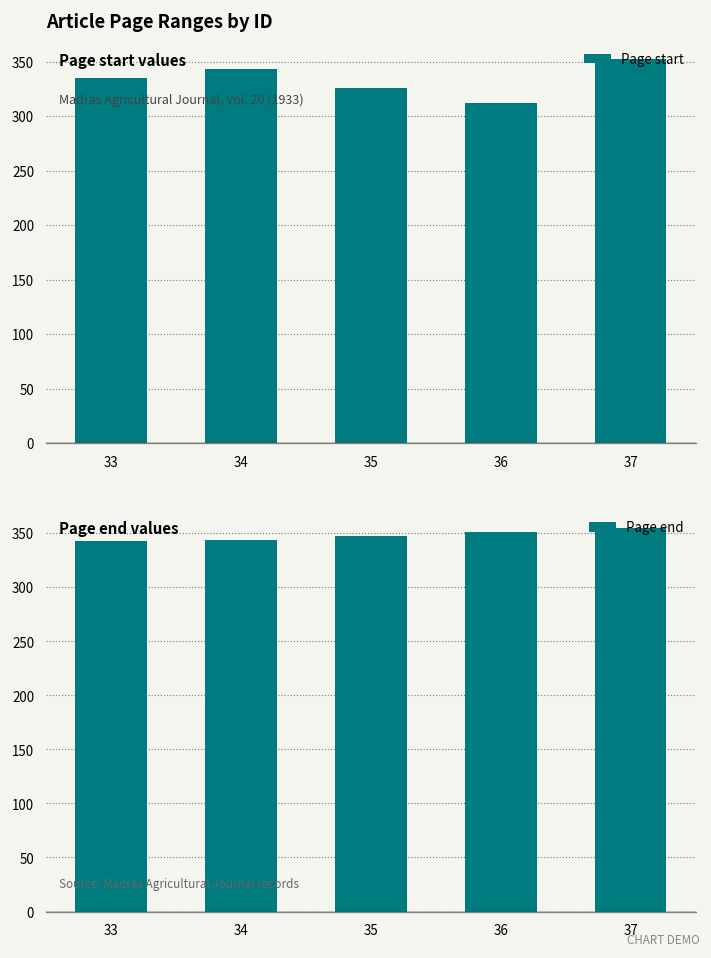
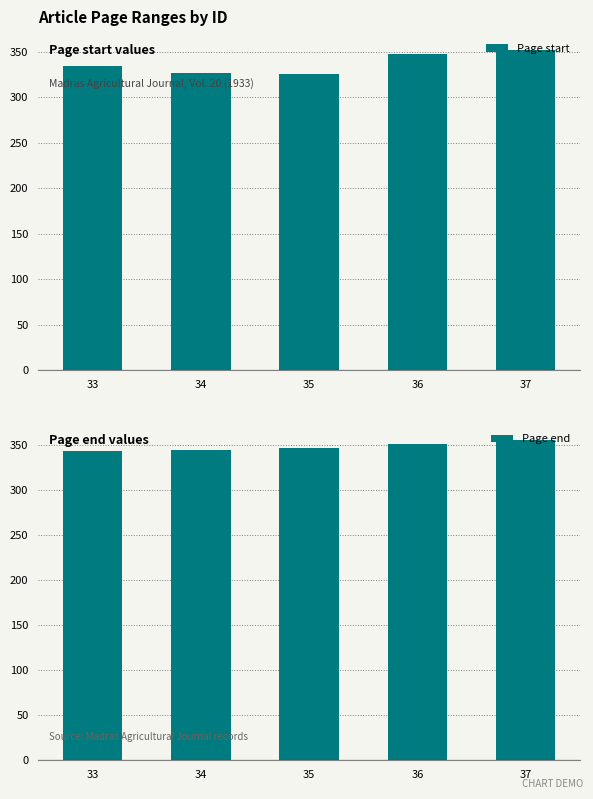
Article Page Ranges by ID, 34: 340 -> 330
Article Page Ranges by ID, 36: 310 -> 350
